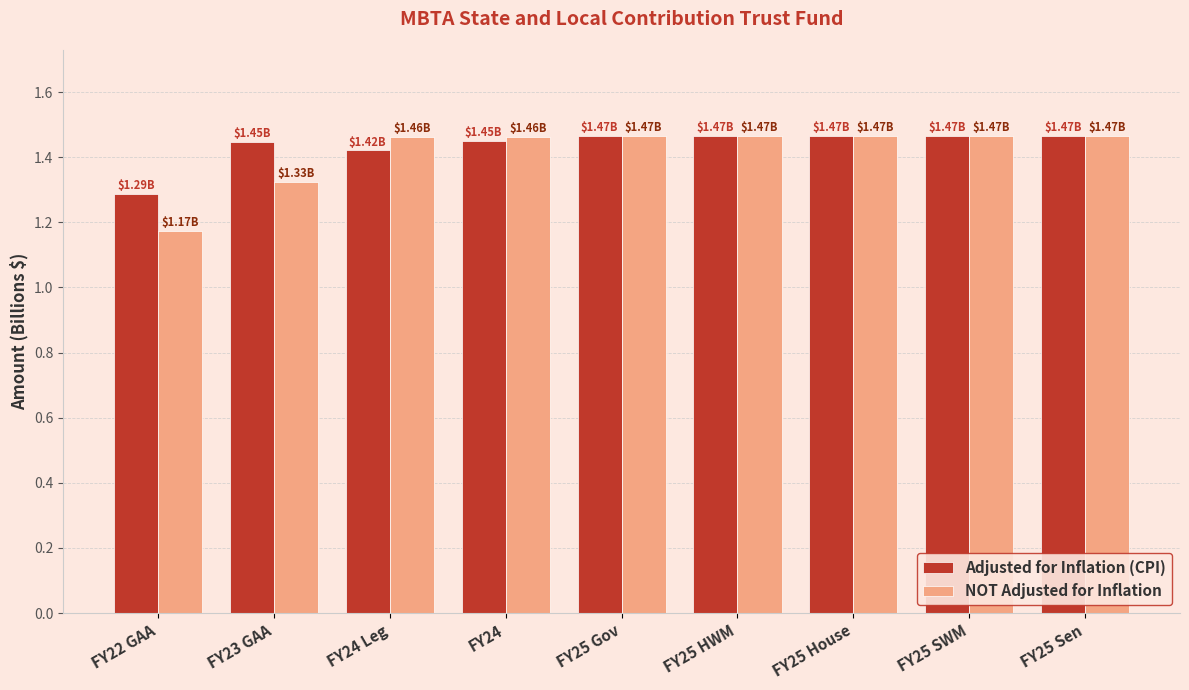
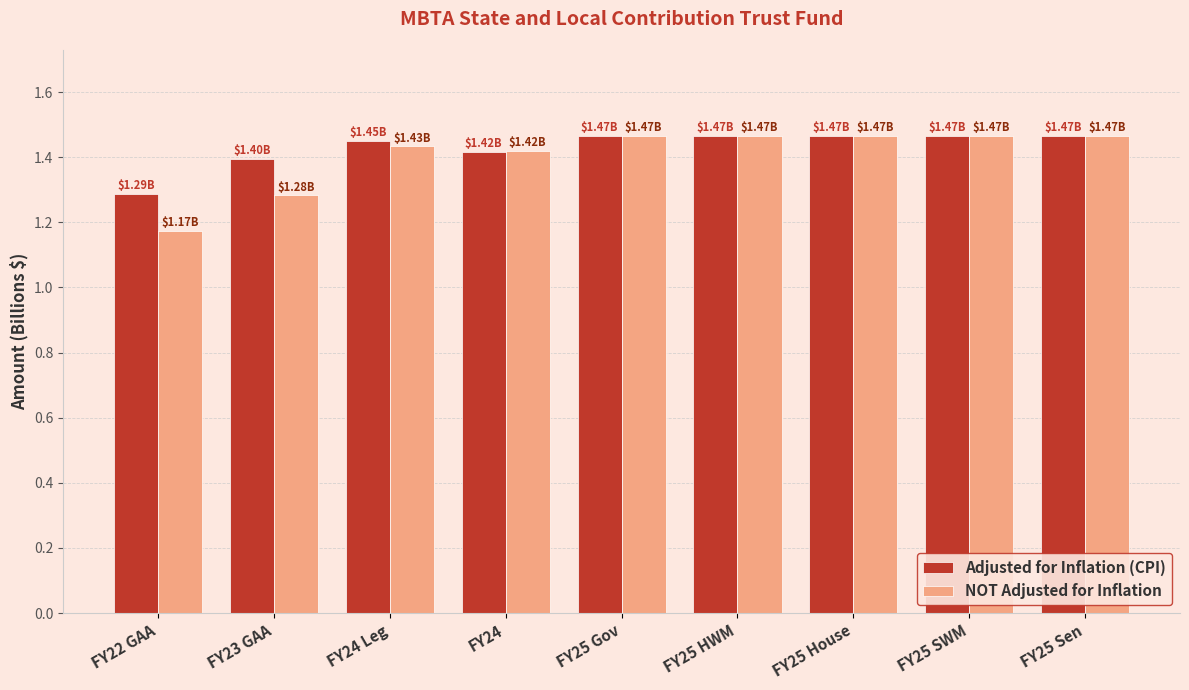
Adjusted for Inflation (CPI), FY23 GAA: $1.45B -> $1.40B
NOT Adjusted for Inflation, FY23 GAA: $1.33B -> $1.28B
Adjusted for Inflation (CPI), FY24 Leg: $1.42B -> $1.45B
NOT Adjusted for Inflation, FY24 Leg: $1.46B -> $1.43B
Adjusted for Inflation (CPI), FY24: $1.45B -> $1.42B
NOT Adjusted for Inflation, FY24: $1.46B -> $1.42B
